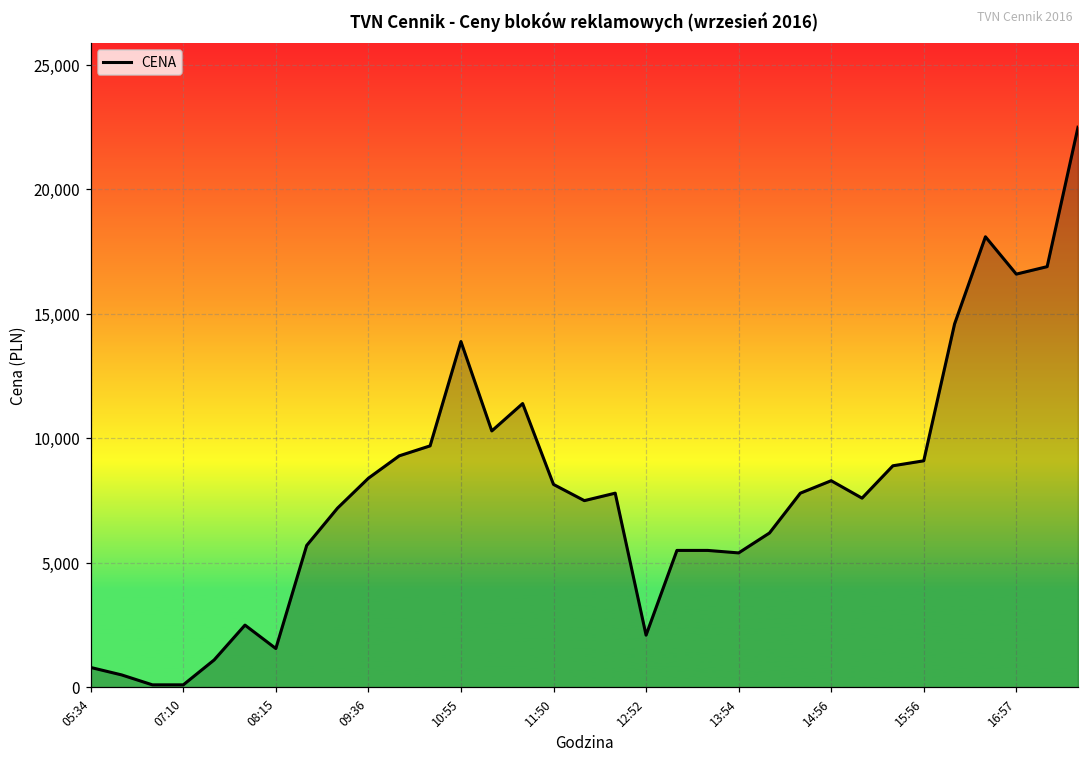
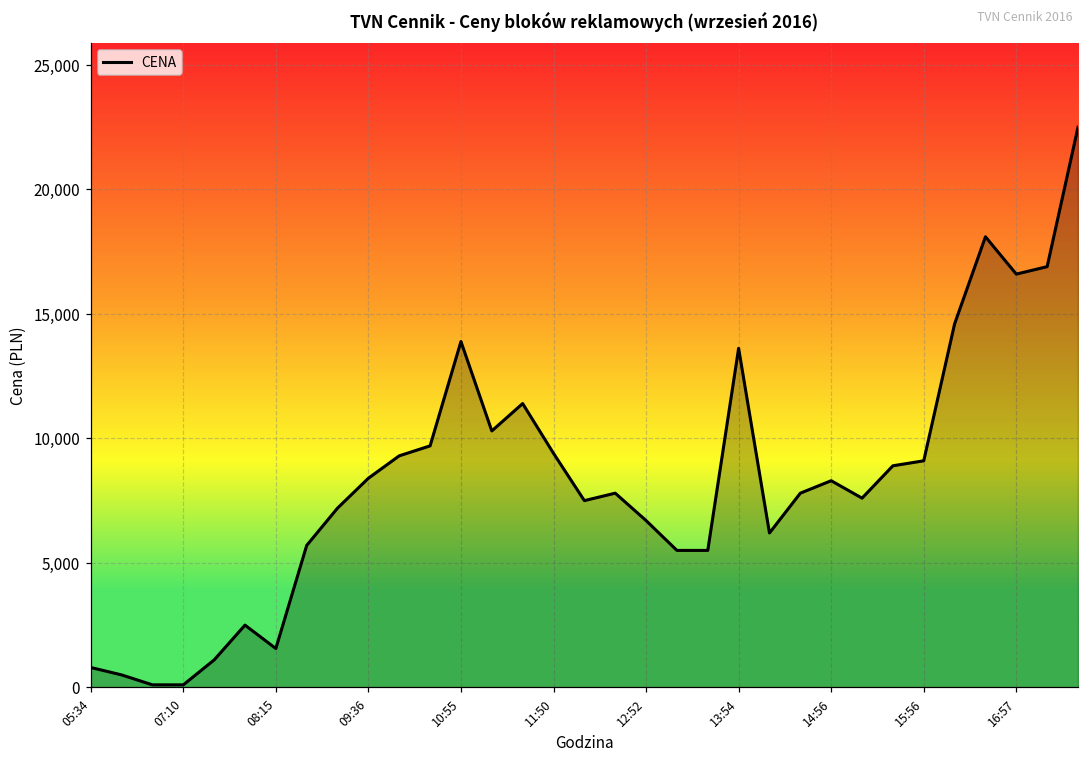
11:50: 8,200 -> 9,400
12:52: 2,100 -> 6,700
13:54: 5,400 -> 13,600
